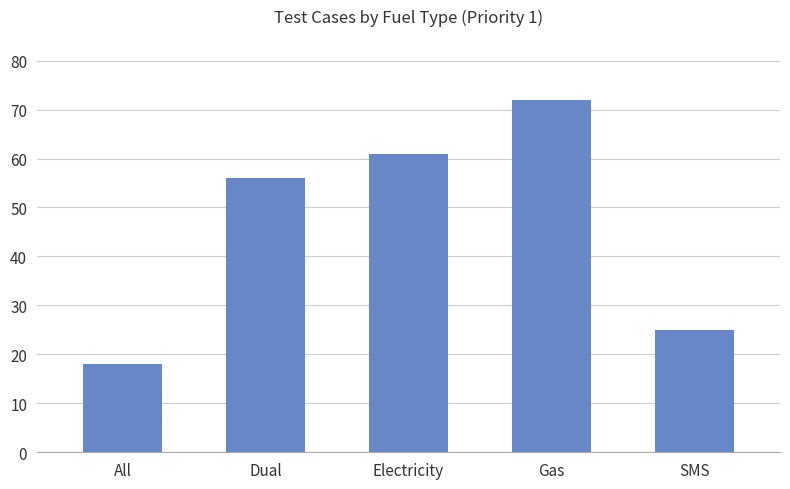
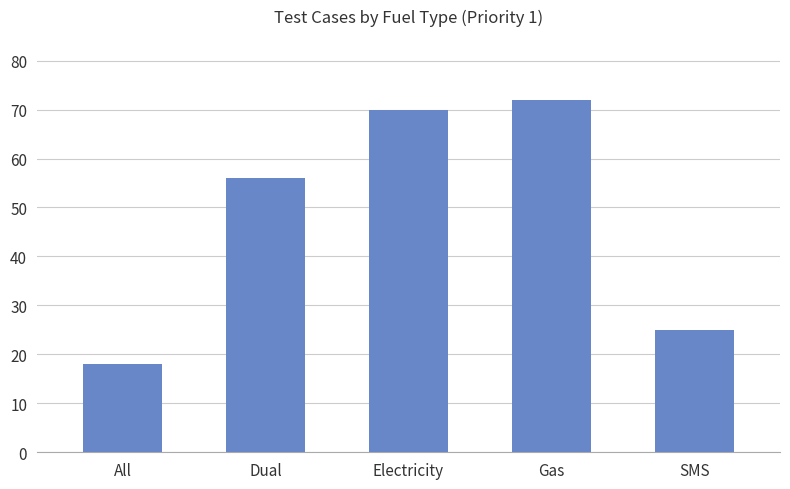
Electricity: 61 -> 70
